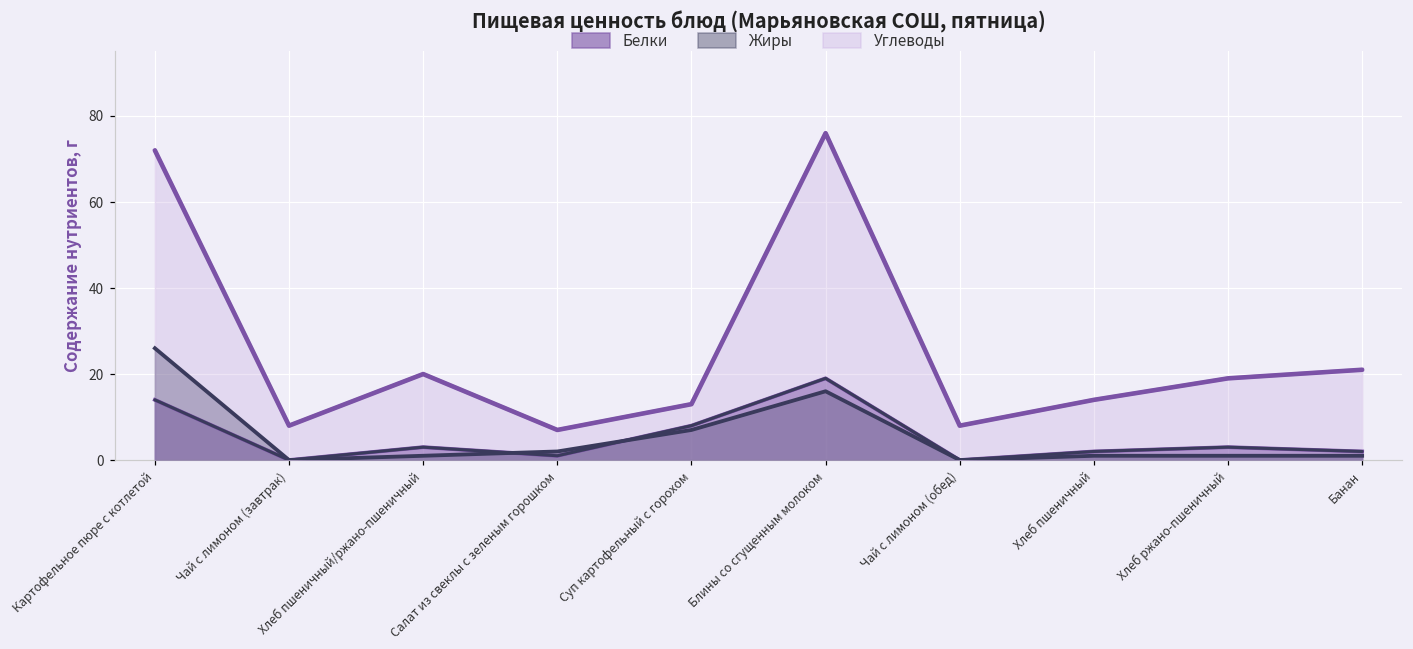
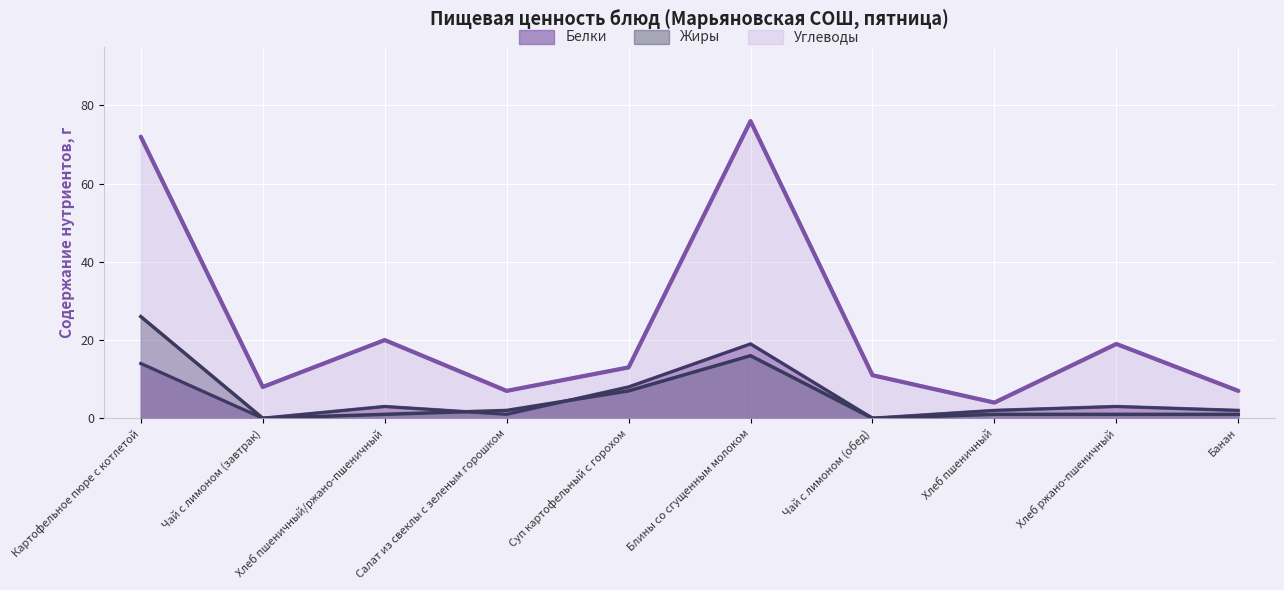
Углеводы, Чай с лимоном (обед): 8 -> 11
Углеводы, Хлеб пшеничный: 14 -> 4
Углеводы, Банан: 21 -> 7
